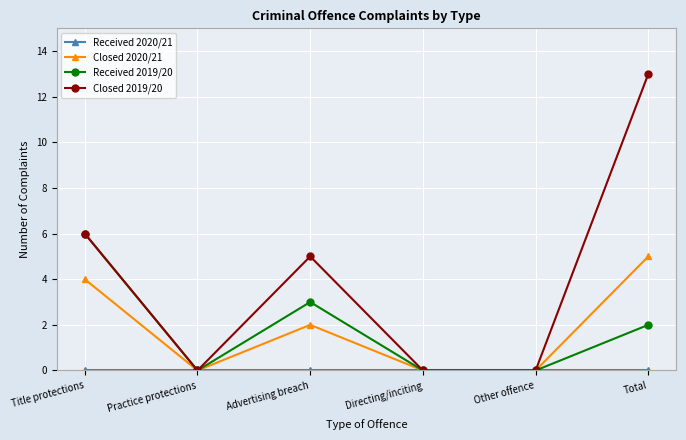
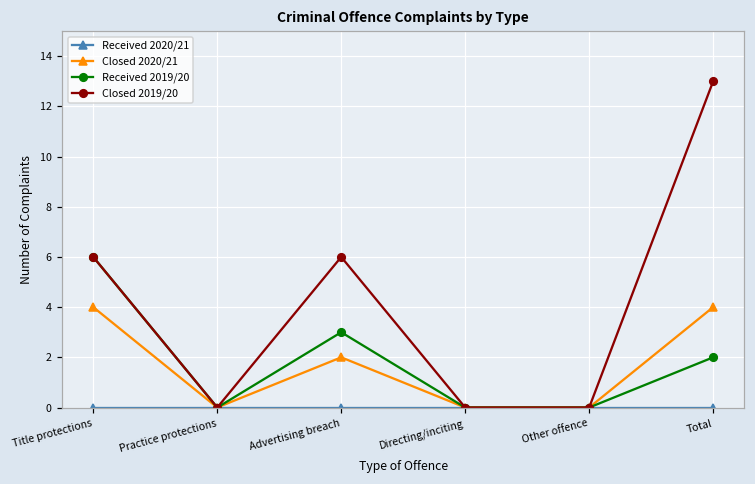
Closed 2019/20, Advertising breach: 5 -> 6
Closed 2020/21, Total: 5 -> 4
